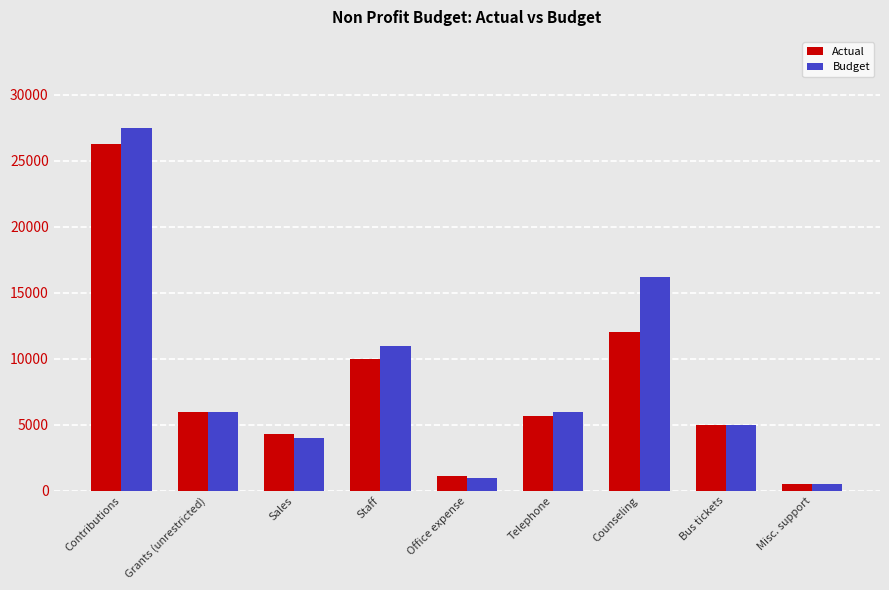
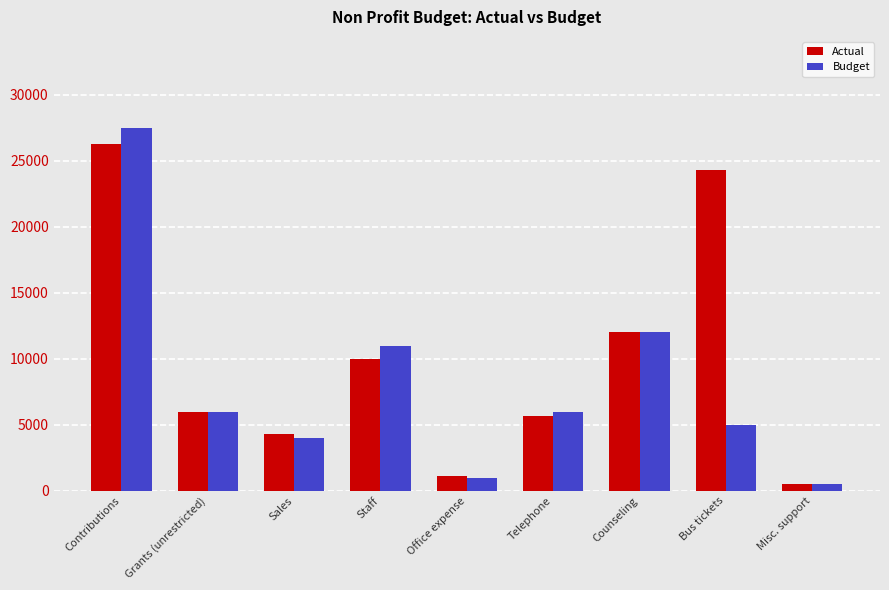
Budget, Counseling: 16200 -> 12000
Actual, Bus tickets: 5000 -> 24300
